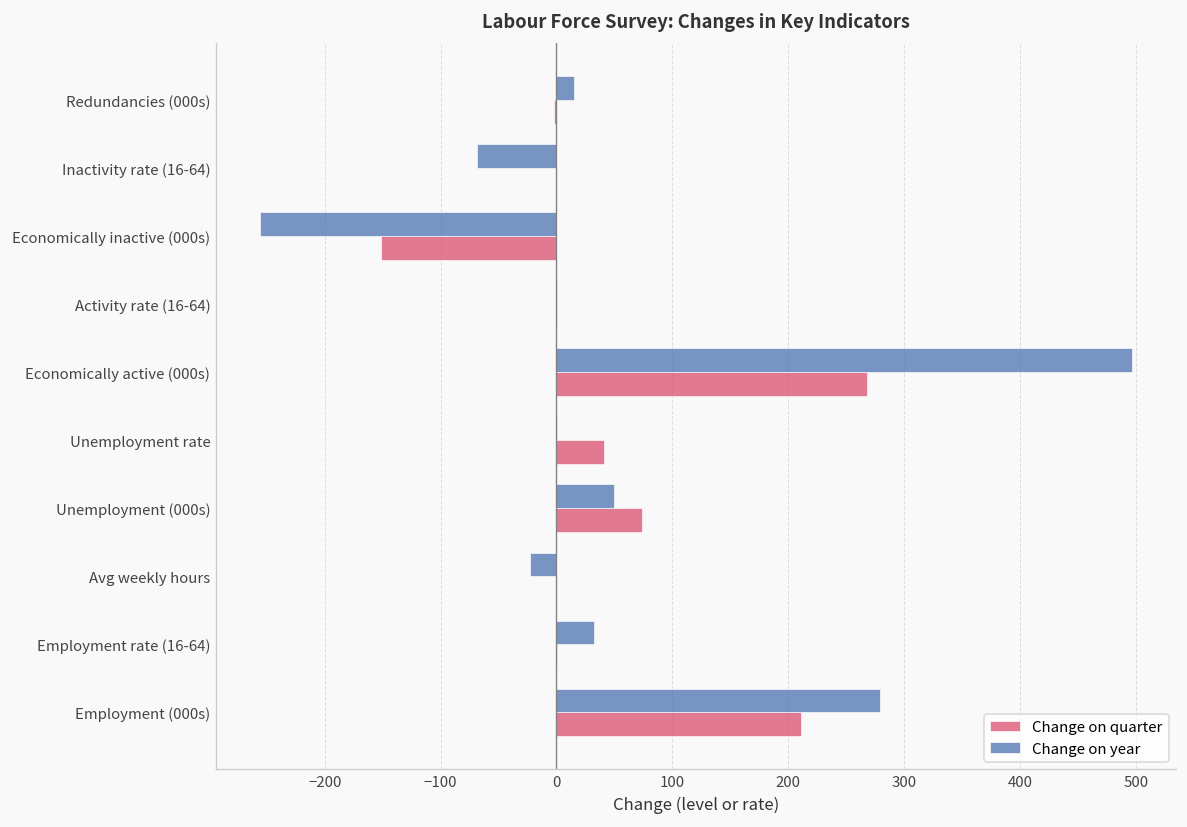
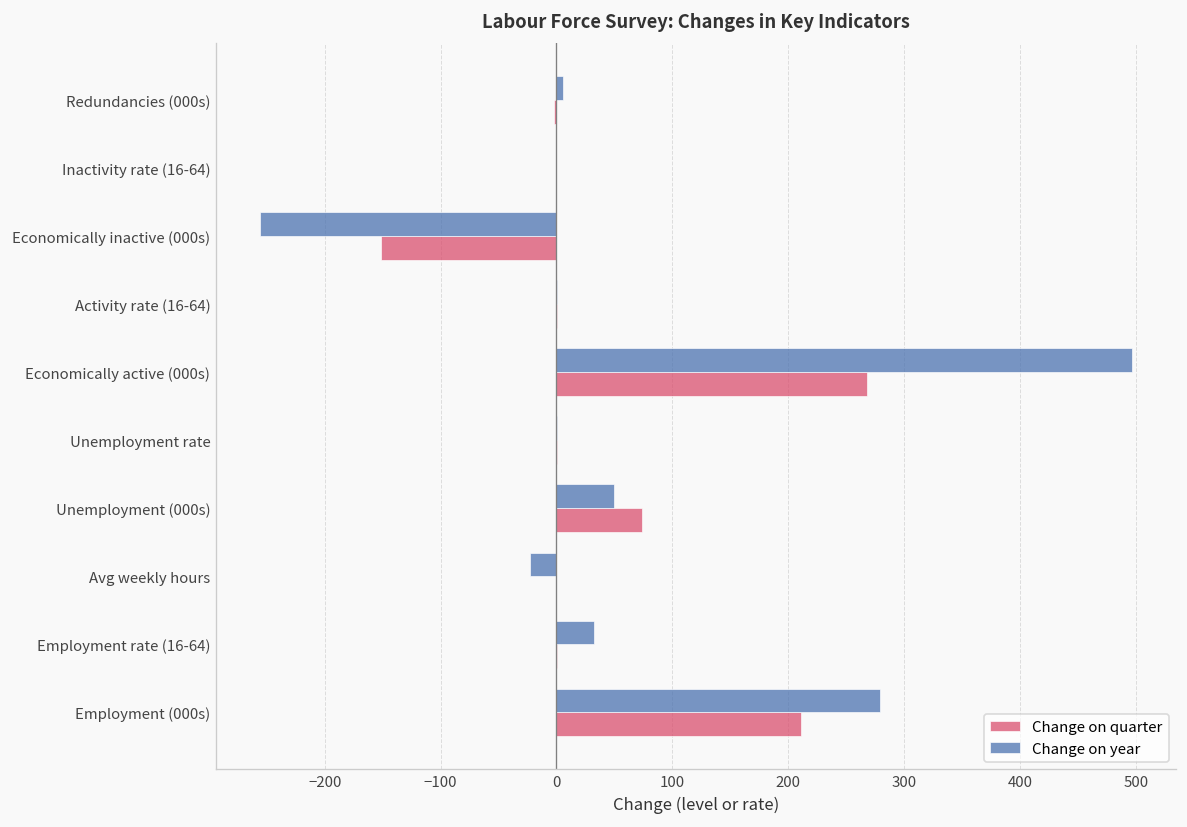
Change on year, Redundancies (000s): 20 -> 10
Change on year, Inactivity rate (16-64): -70 -> 0
Change on quarter, Unemployment rate: 40 -> 0
